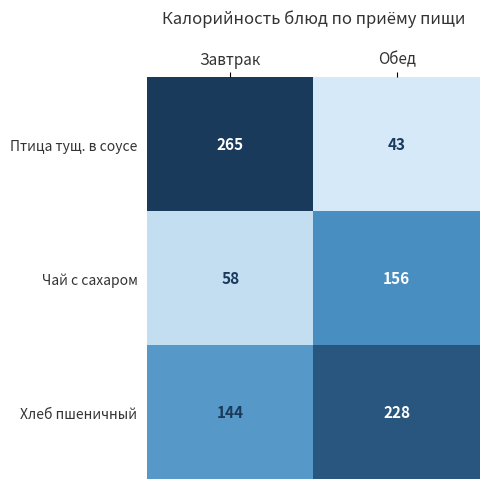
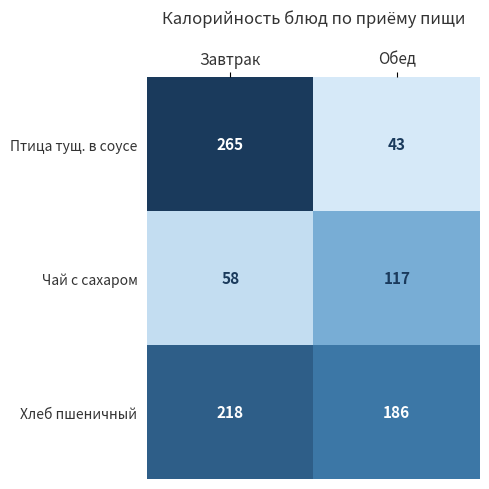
Чай с сахаром, Обед: 156 -> 117
Хлеб пшеничный, Завтрак: 144 -> 218
Хлеб пшеничный, Обед: 228 -> 186
